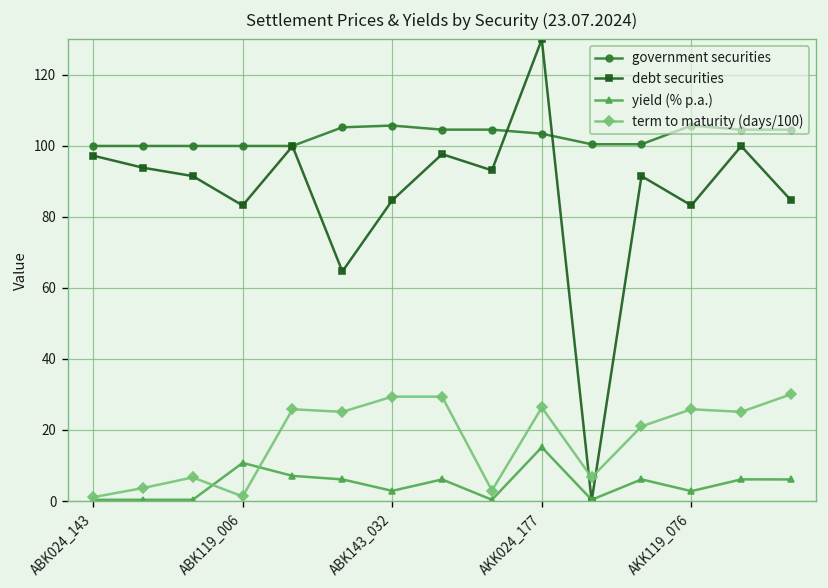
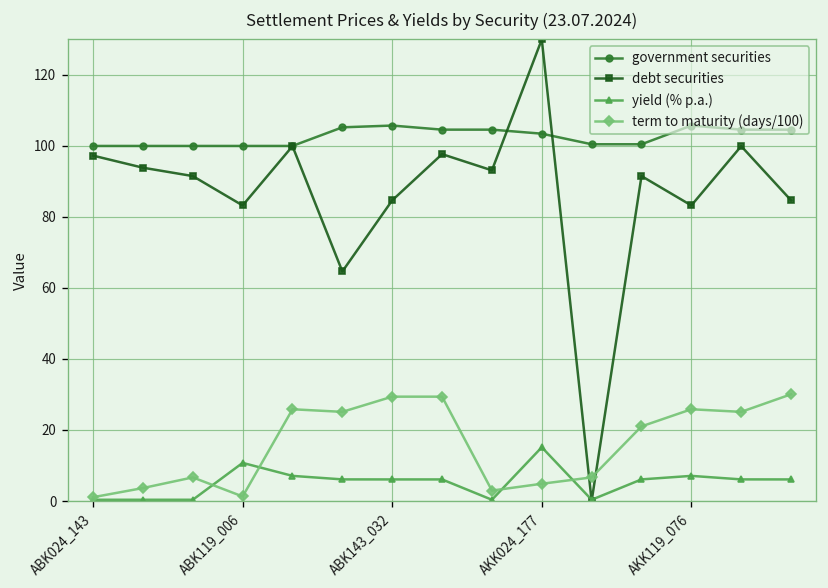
yield (% p.a.), ABK143_032: 3 -> 6
term to maturity (days/100), AKK024_177: 26 -> 5
yield (% p.a.), AKK119_076: 3 -> 7
